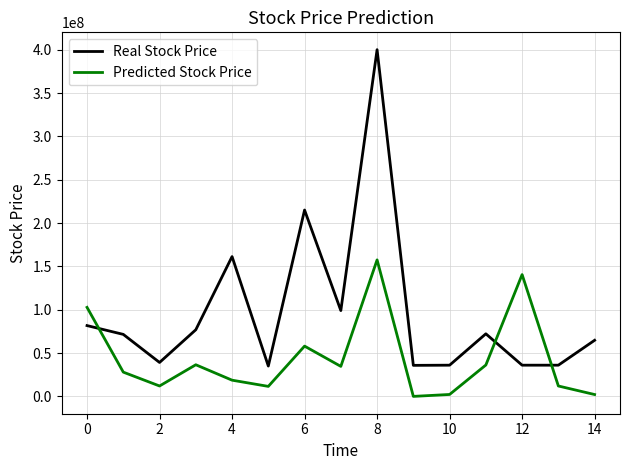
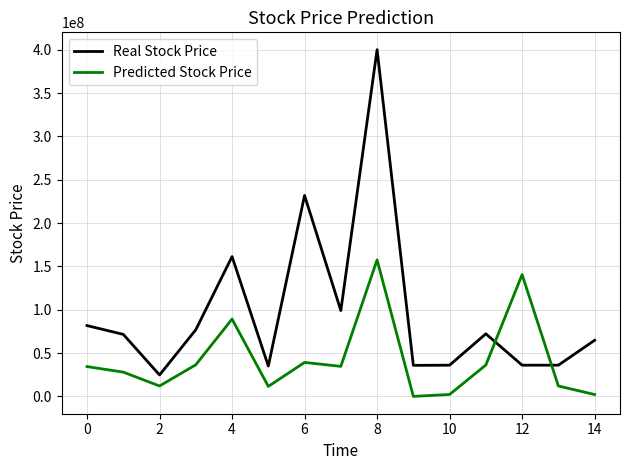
Predicted Stock Price, 0: 100000000 -> 30000000
Real Stock Price, 2: 40000000 -> 20000000
Predicted Stock Price, 4: 20000000 -> 90000000
Real Stock Price, 6: 220000000 -> 230000000
Predicted Stock Price, 6: 60000000 -> 40000000
